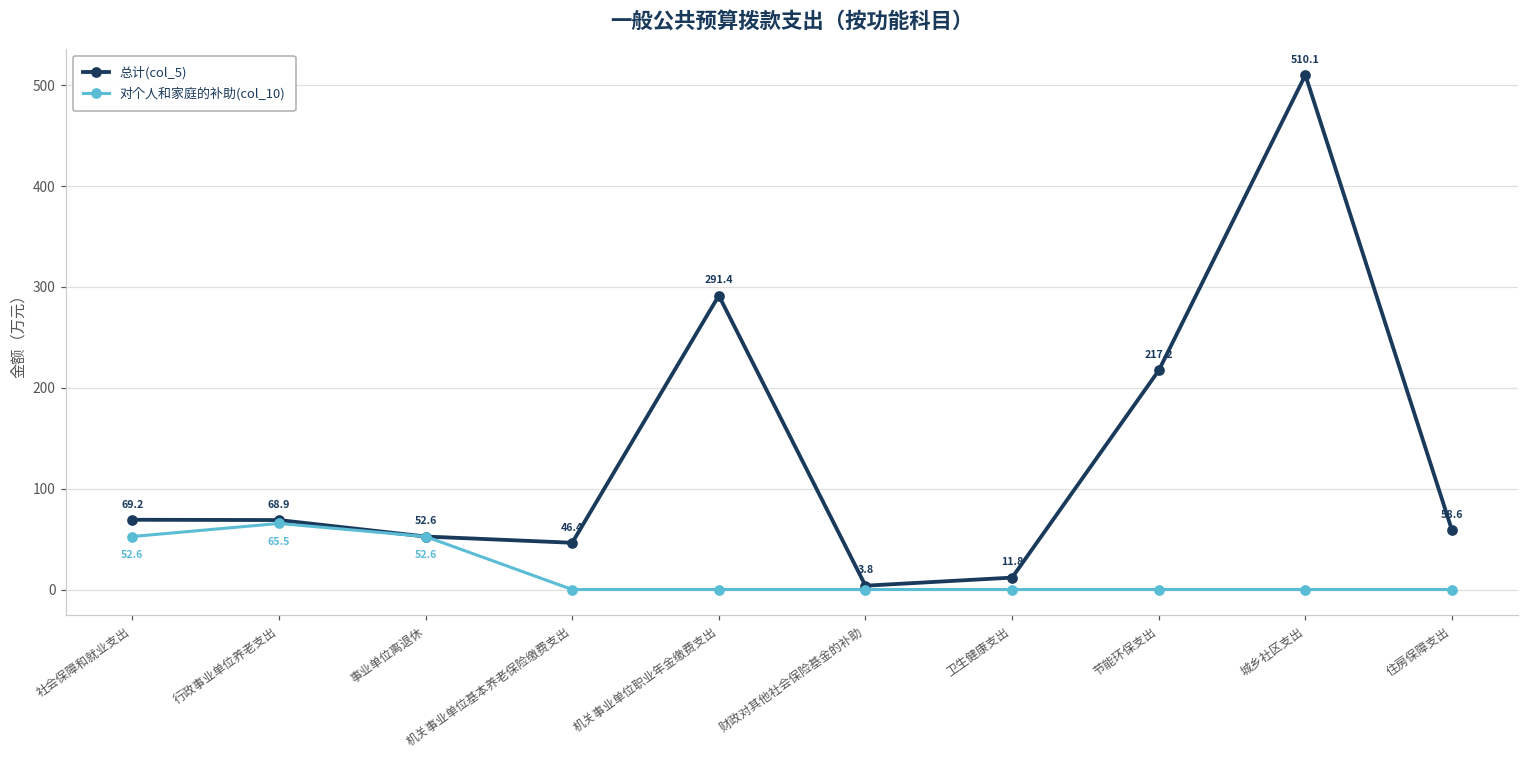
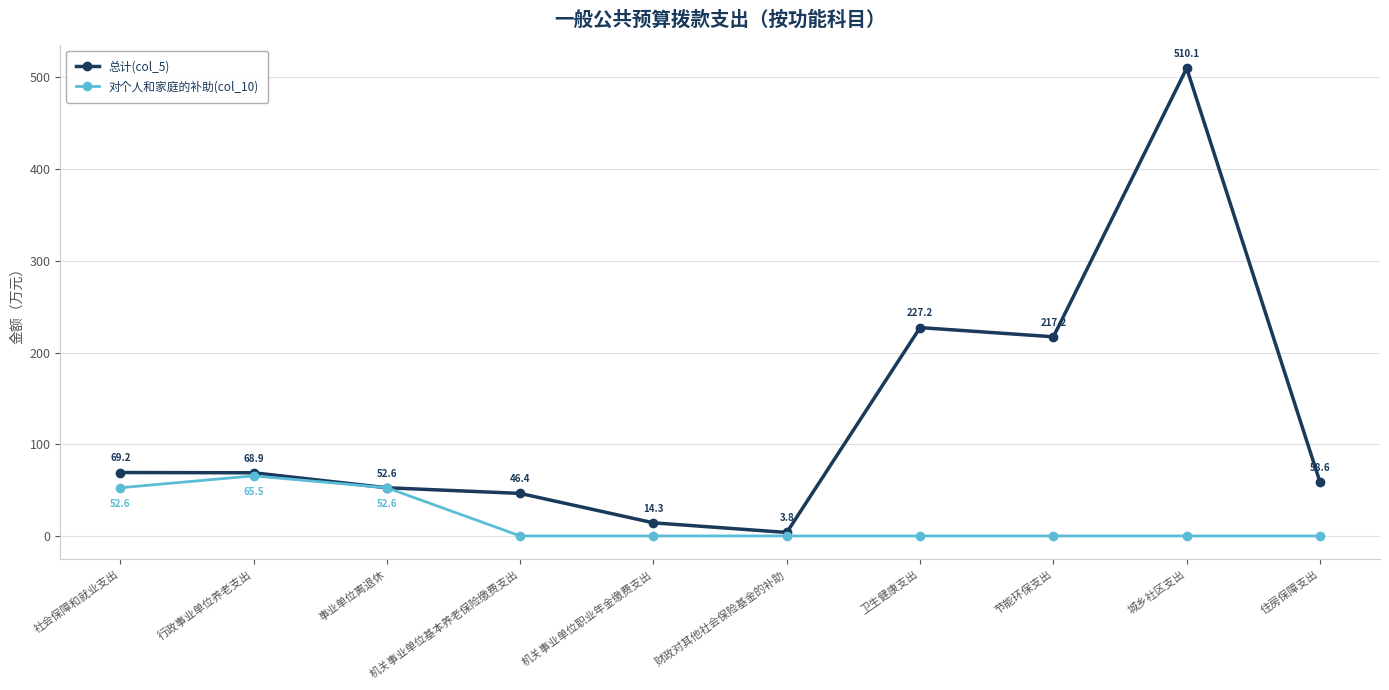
总计(col_5), 机关事业单位职业年金缴费支出: 291.4 -> 14.3
总计(col_5), 卫生健康支出: 11.8 -> 227.2
